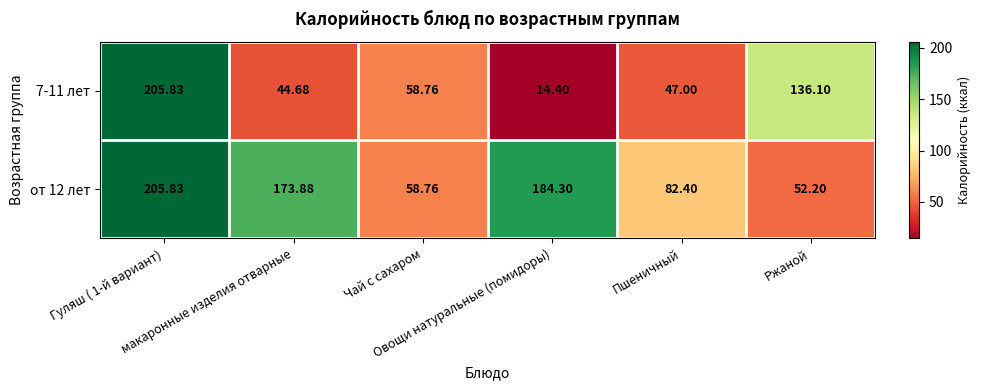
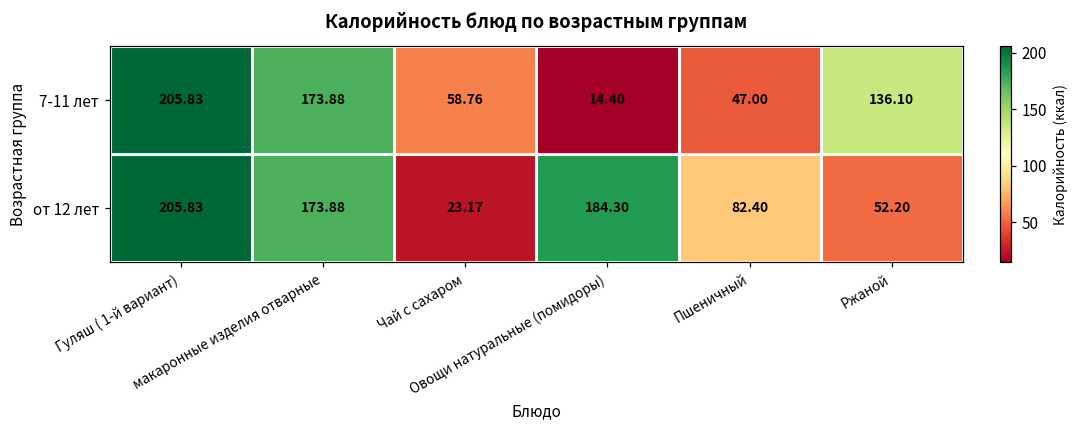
7-11 лет, макаронные изделия отварные: 44.68 -> 173.88
от 12 лет, Чай с сахаром: 58.76 -> 23.17
